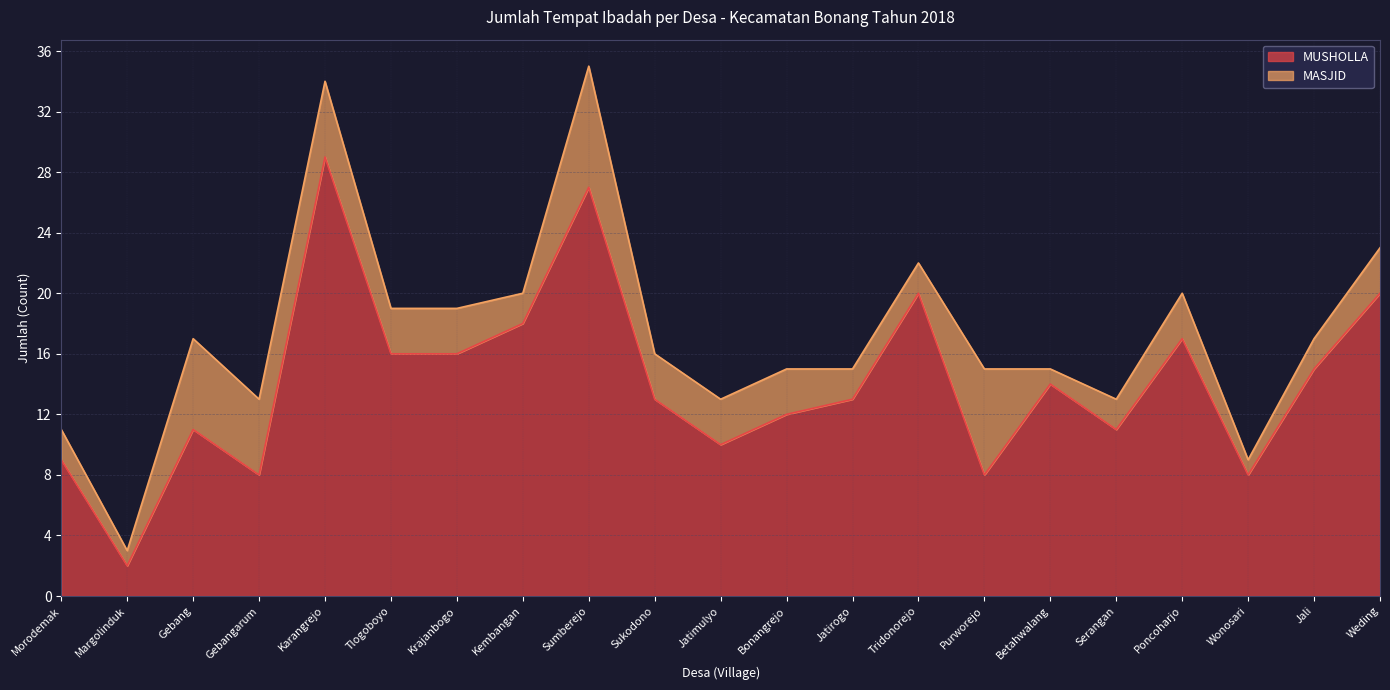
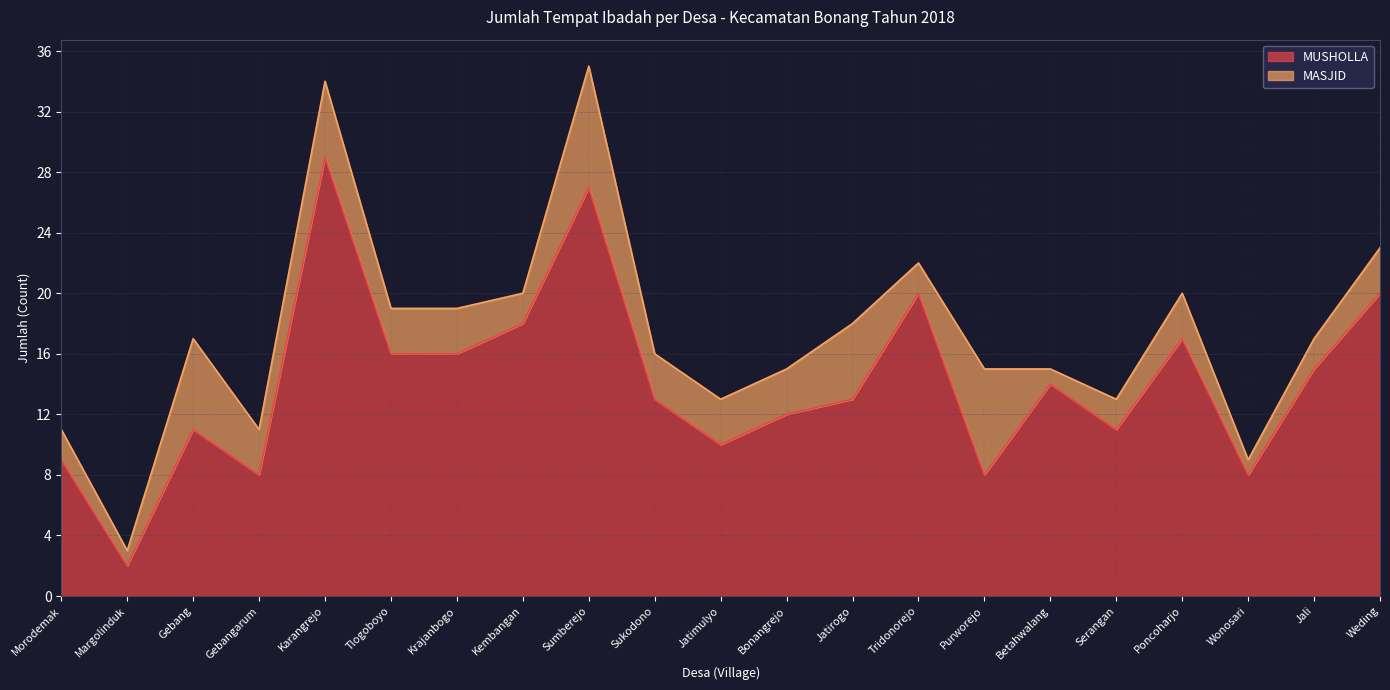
MASJID, Gebangarum: 5 -> 3
MASJID, Jatirogo: 2 -> 5
